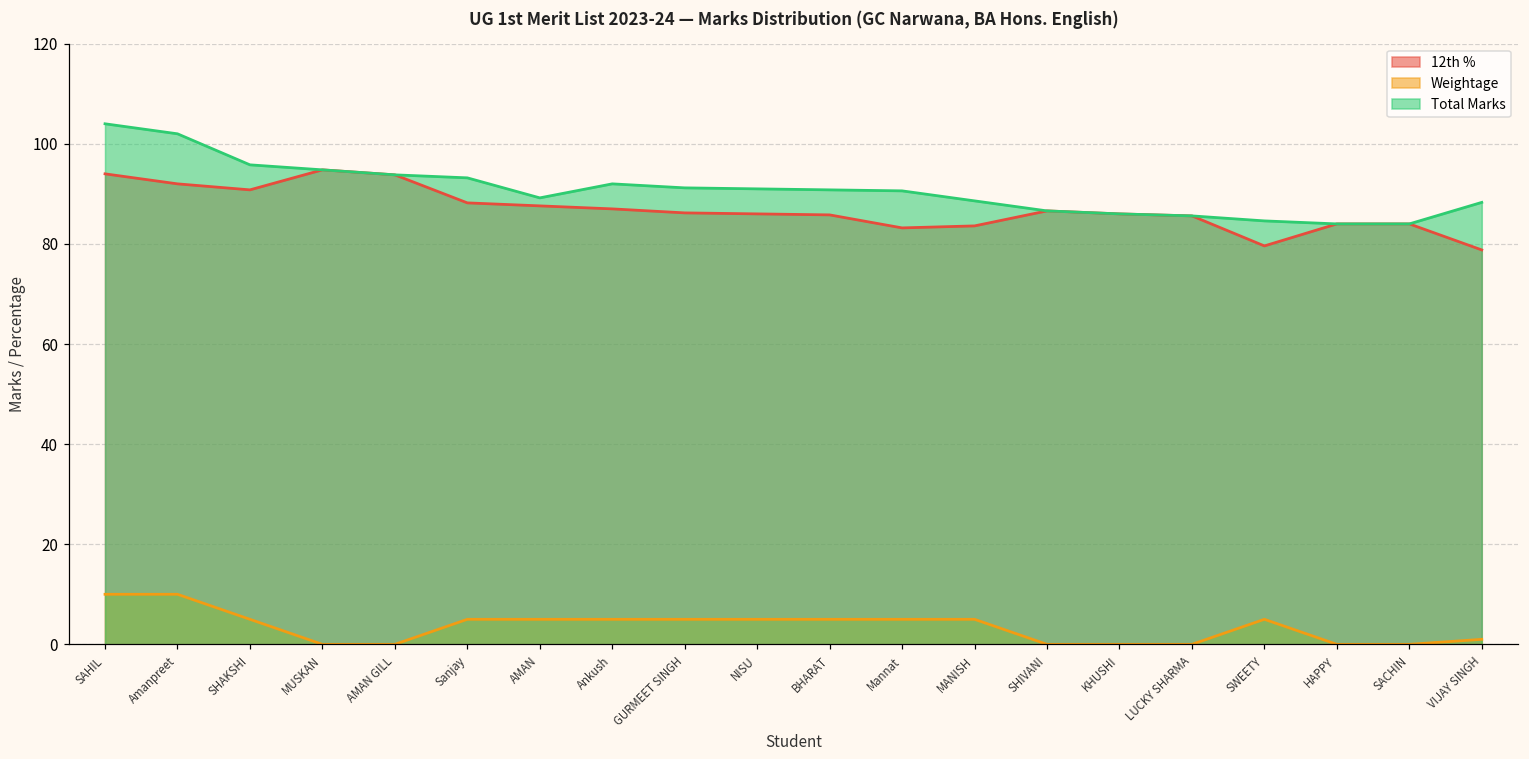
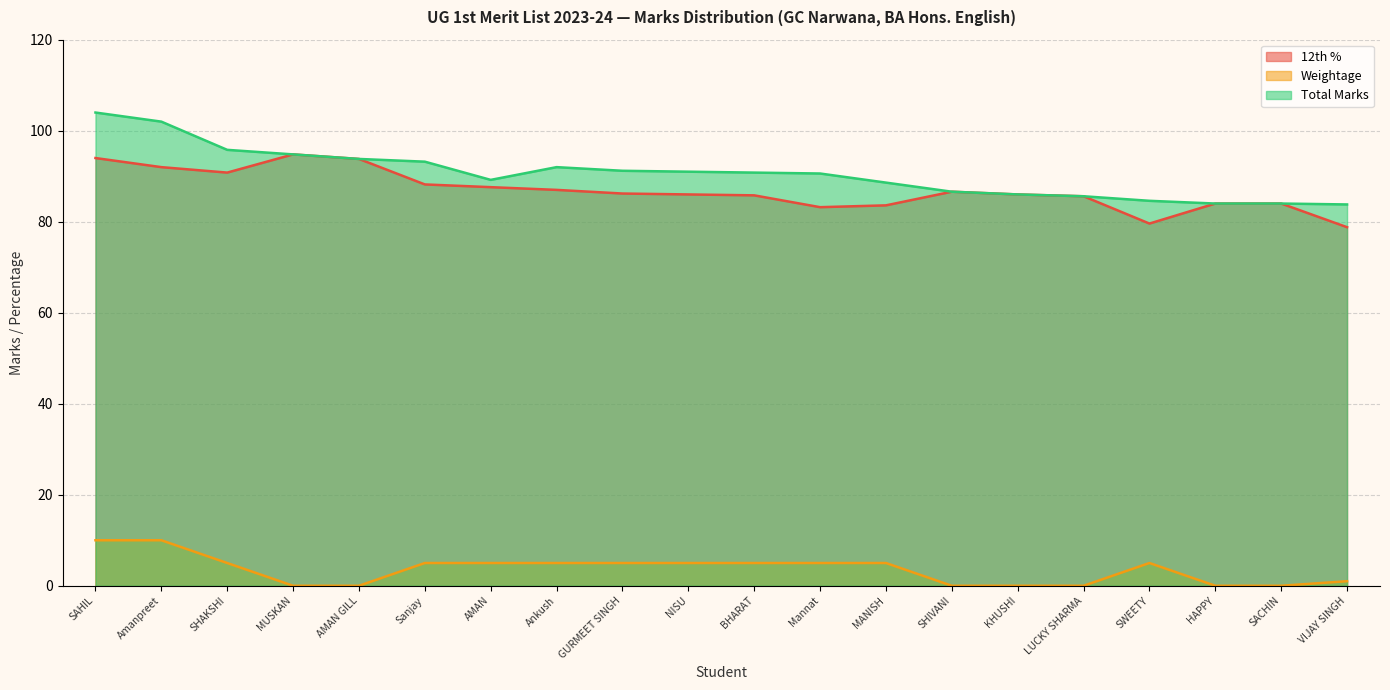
Total Marks, VIJAY SINGH: 88 -> 84
